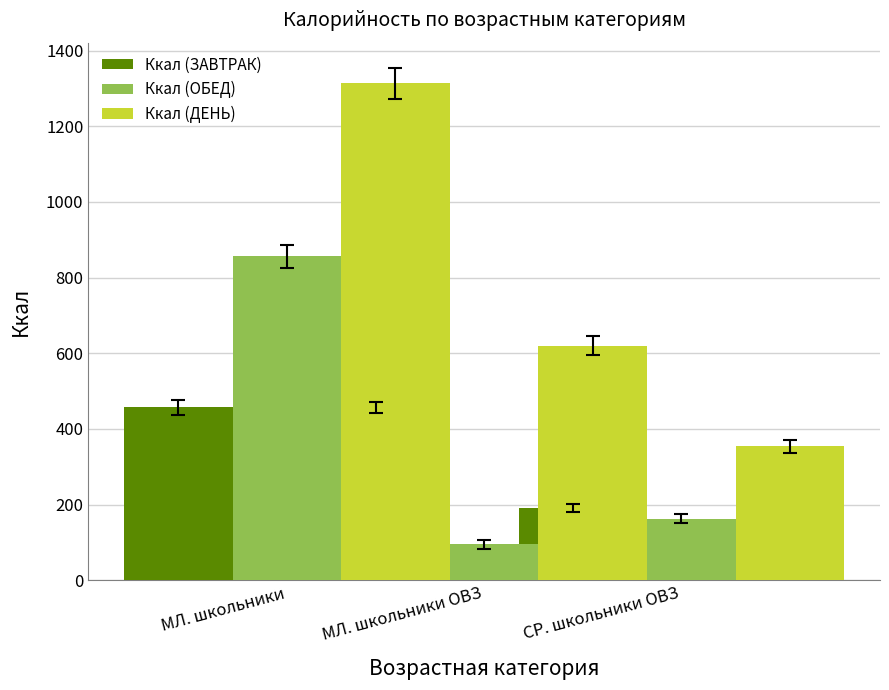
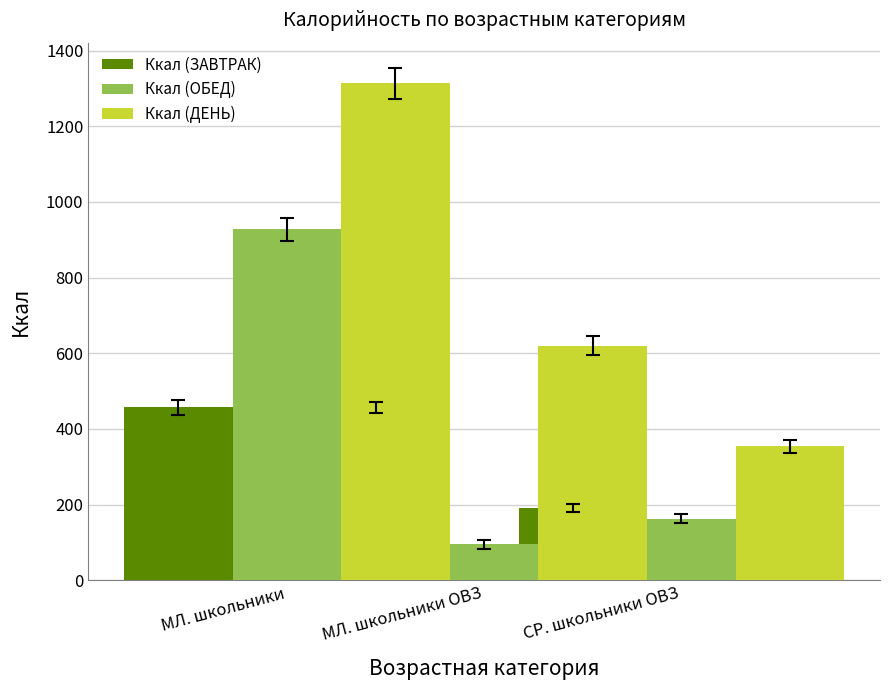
Ккал (ОБЕД), МЛ. школьники: 860 -> 930
